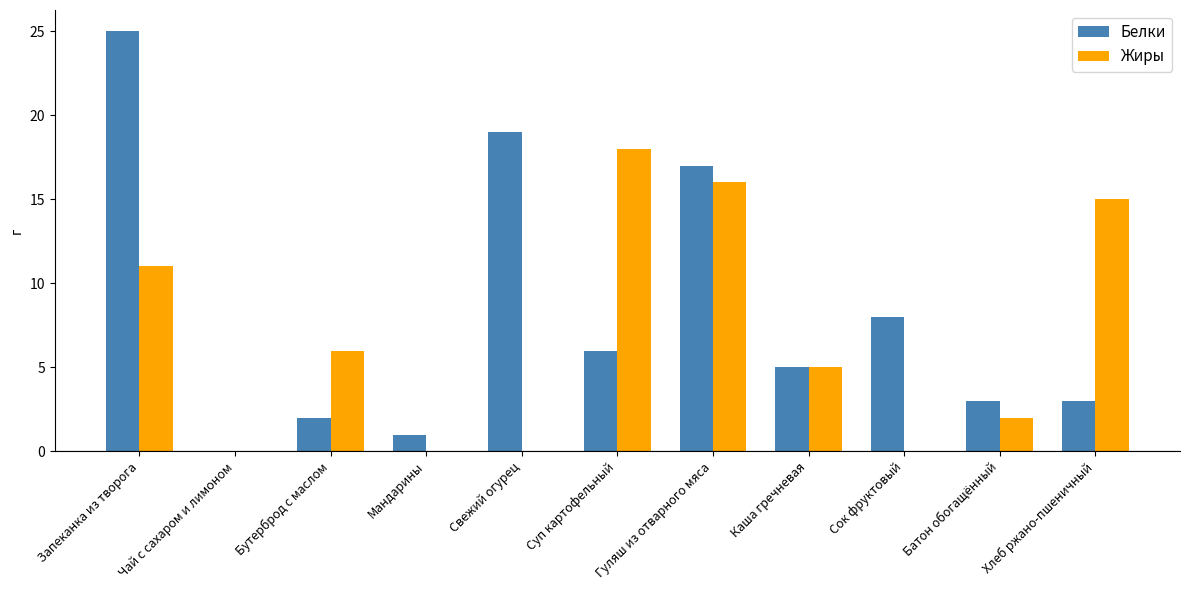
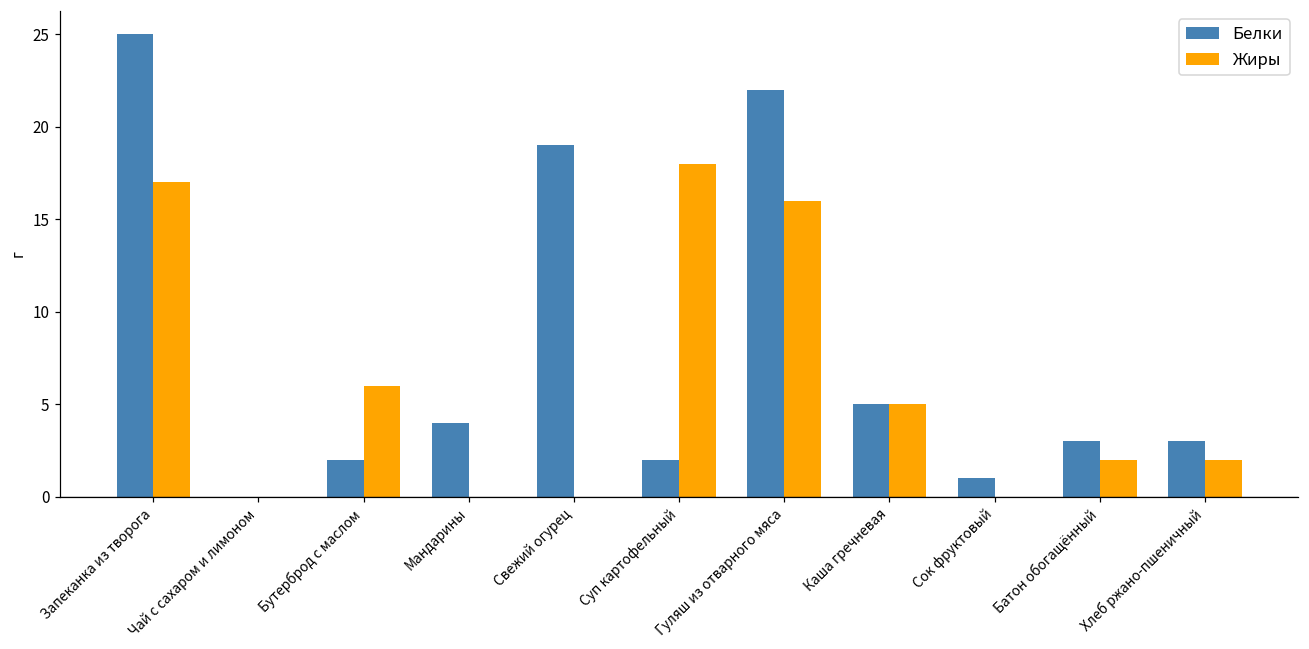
Жиры, Запеканка из творога: 11 -> 17
Белки, Мандарины: 1 -> 4
Белки, Суп картофельный: 6 -> 2
Белки, Гуляш из отварного мяса: 17 -> 22
Белки, Сок фруктовый: 8 -> 1
Жиры, Хлеб ржано-пшеничный: 15 -> 2
